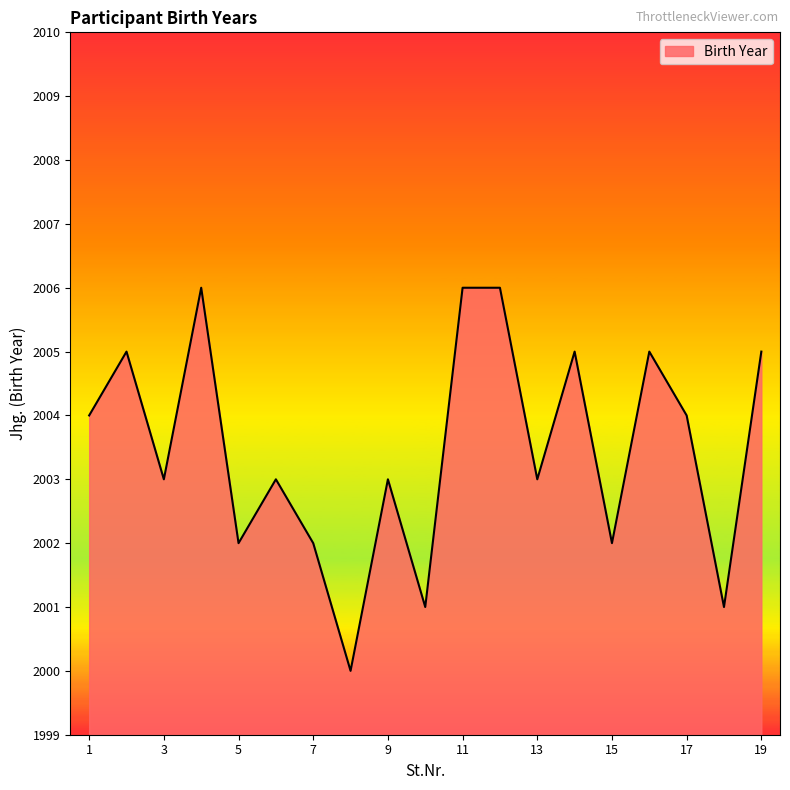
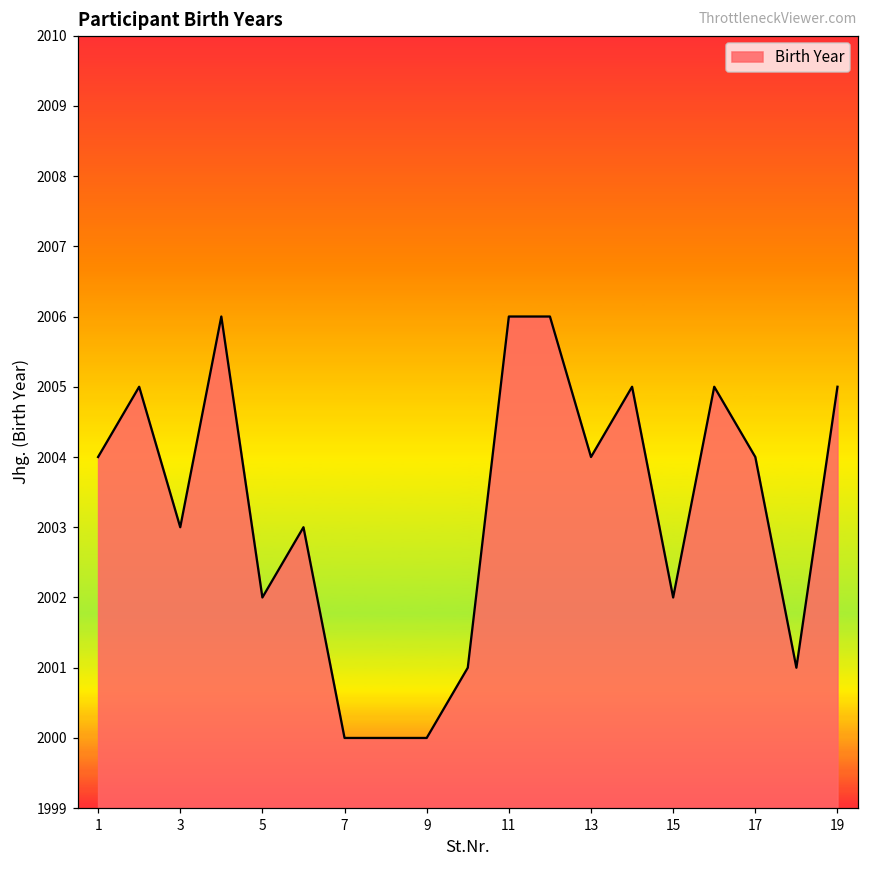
7: 2002 -> 2000
9: 2003 -> 2000
13: 2003 -> 2004
